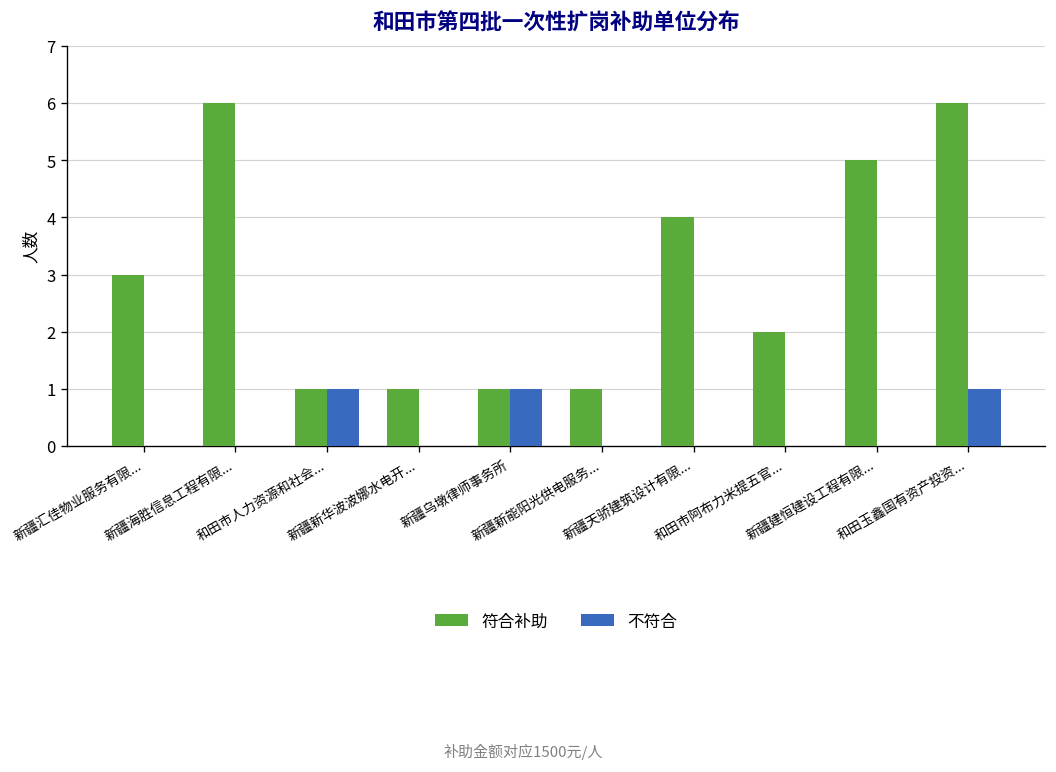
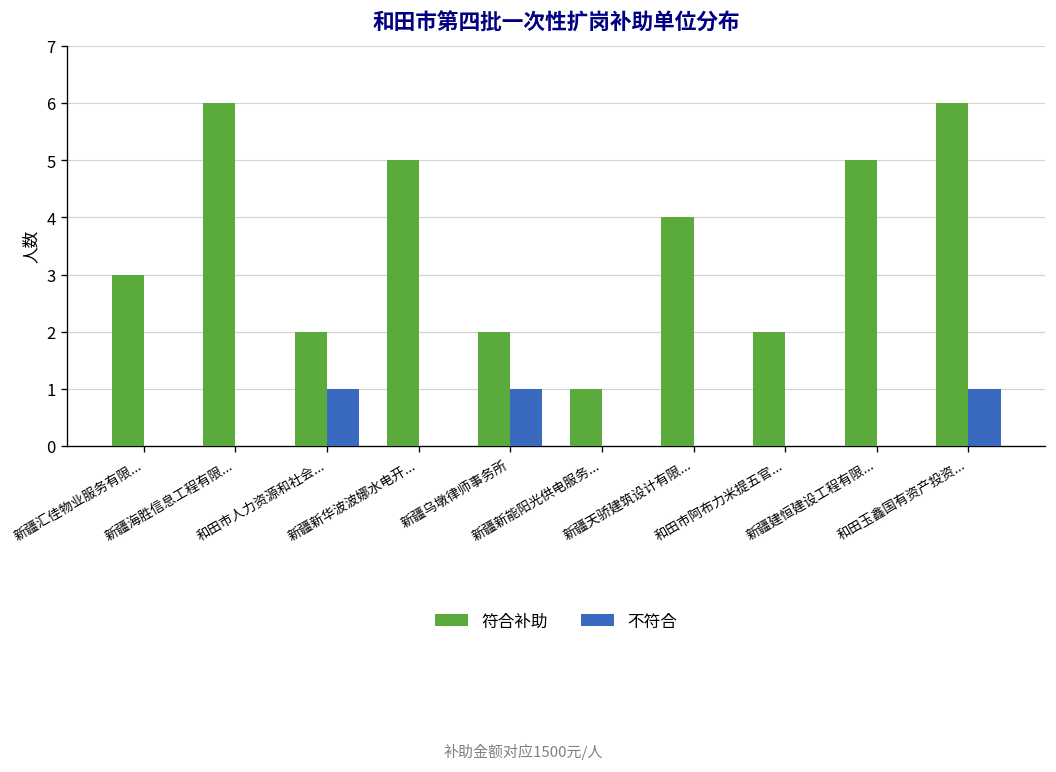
符合补助, 和田市人力资源和社会...: 1 -> 2
符合补助, 新疆新华波波娜水电开...: 1 -> 5
符合补助, 新疆乌墩律师事务所: 1 -> 2
